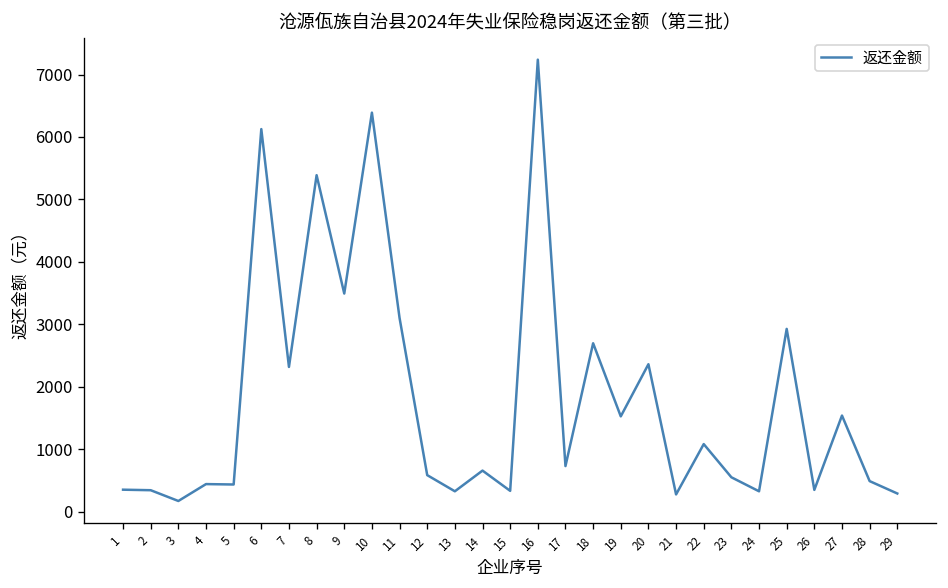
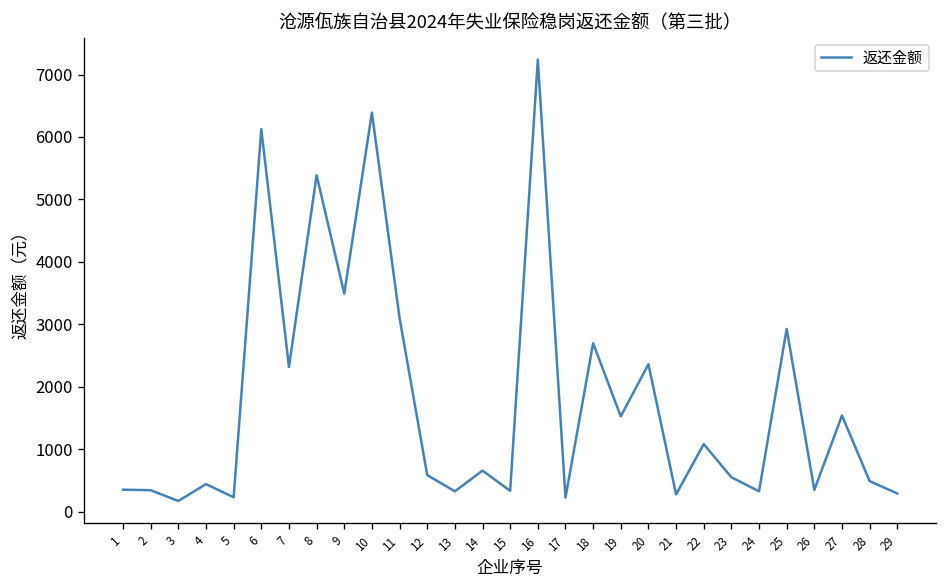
5: 400 -> 200
17: 700 -> 200
